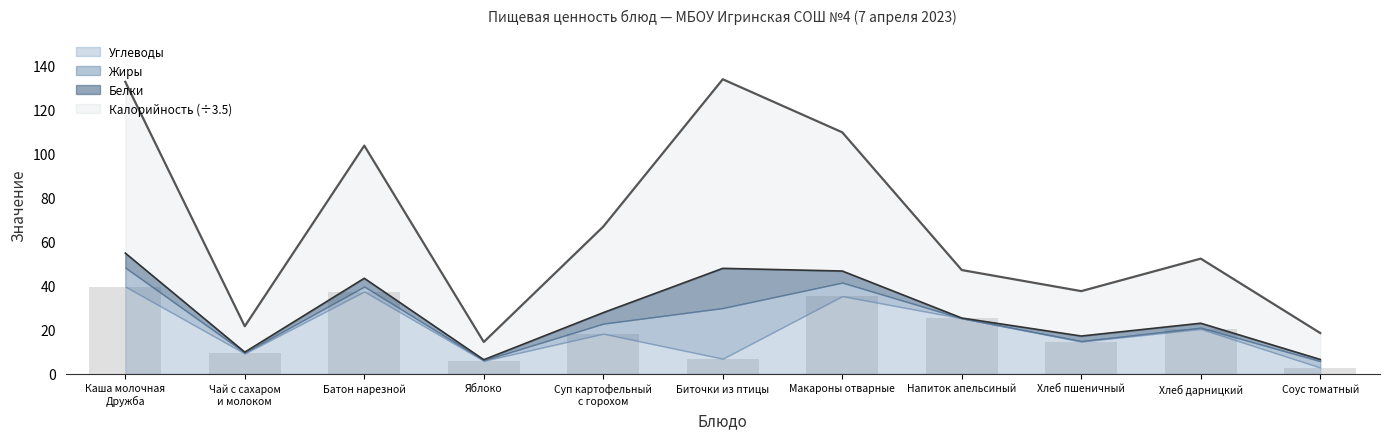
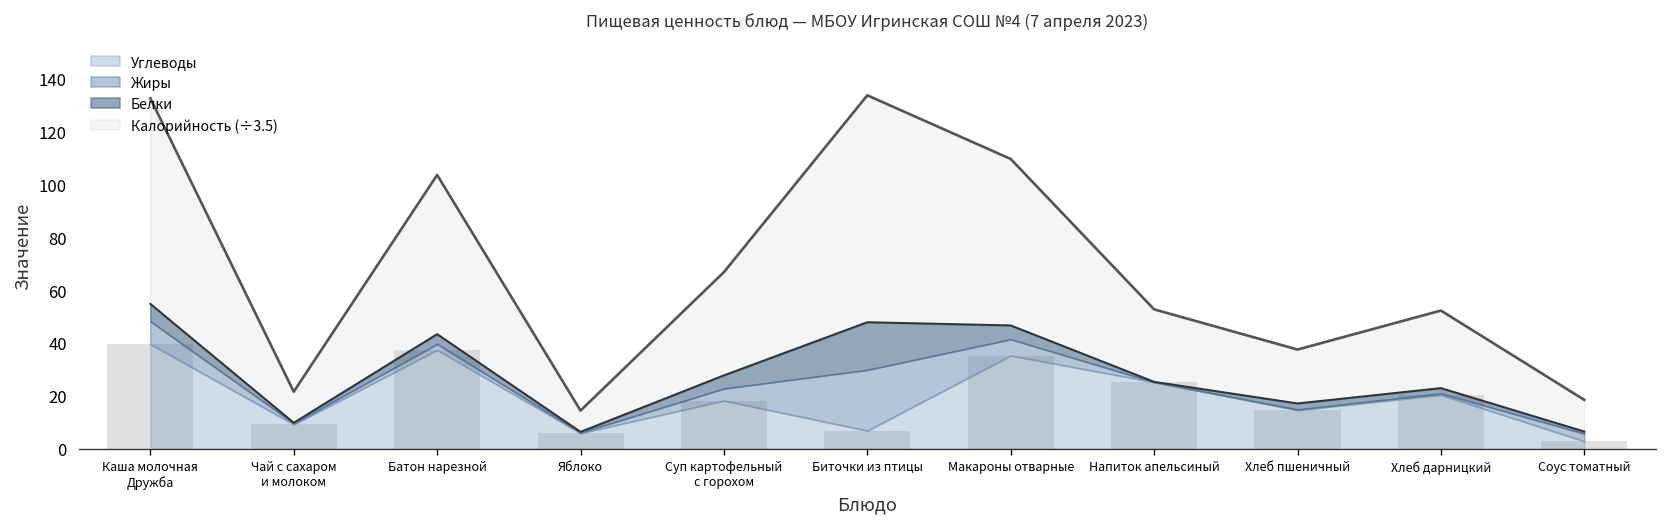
Калорийность (÷3.5), Напиток апельсиный: 22 -> 27
